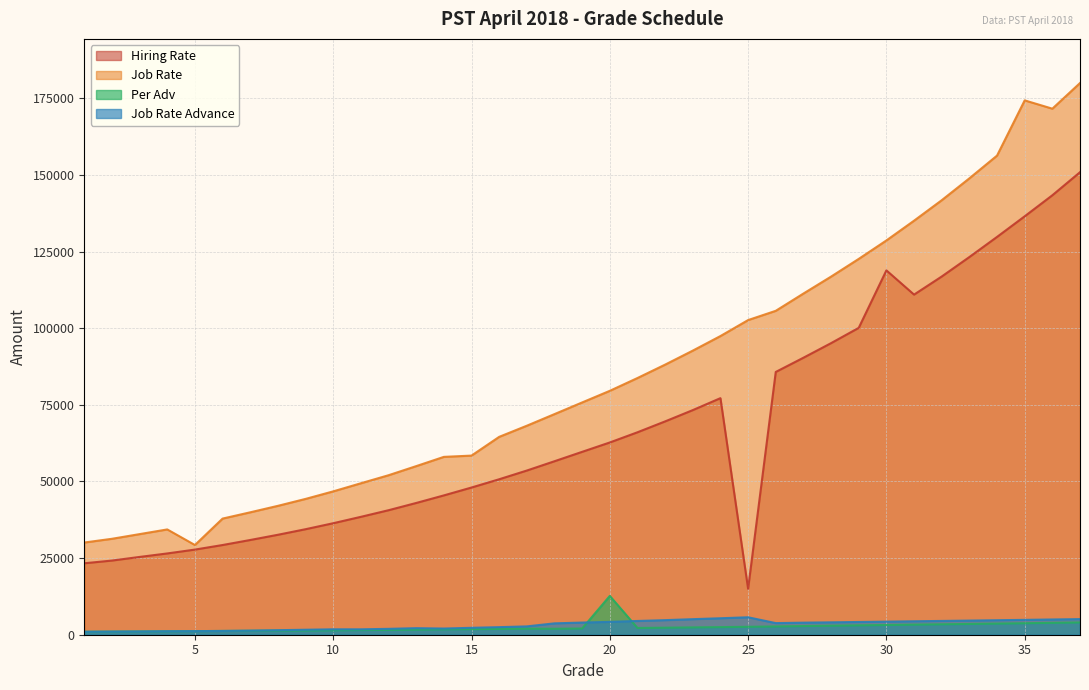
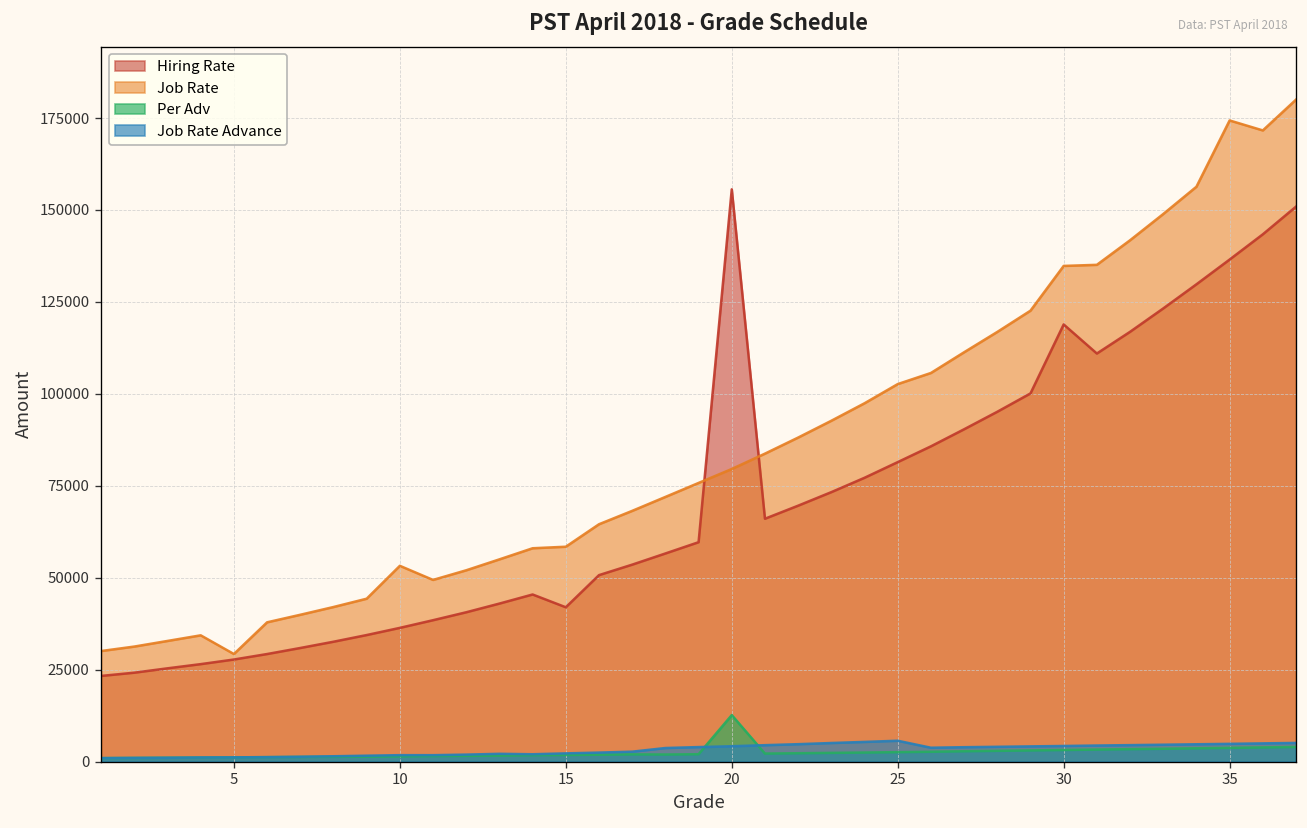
Job Rate, 10: 47000 -> 53000
Hiring Rate, 15: 48000 -> 42000
Hiring Rate, 20: 63000 -> 156000
Hiring Rate, 25: 15000 -> 81000
Job Rate, 30: 129000 -> 135000
